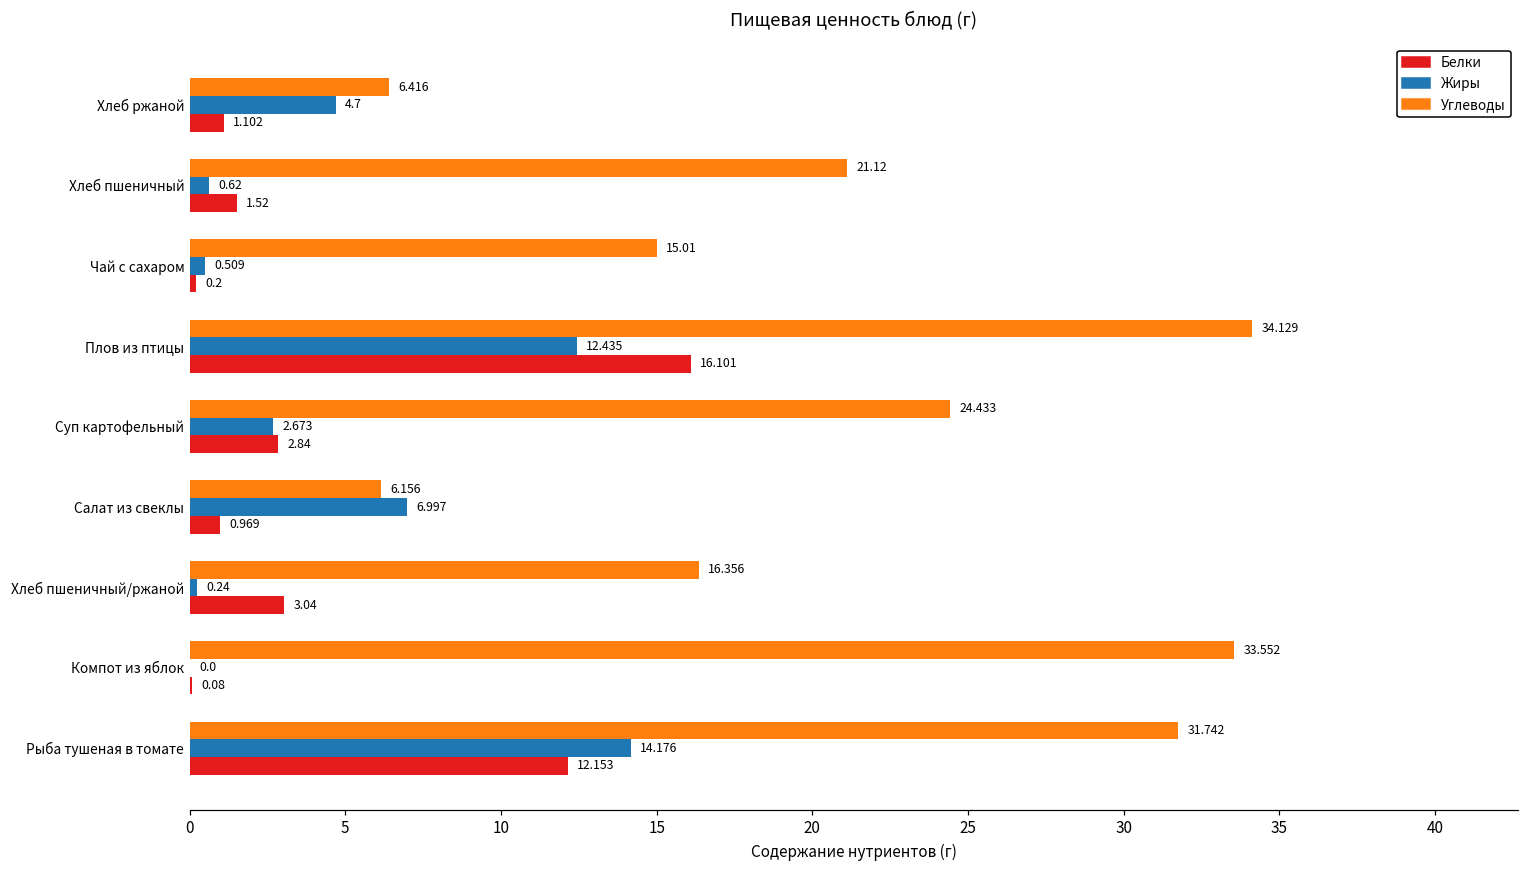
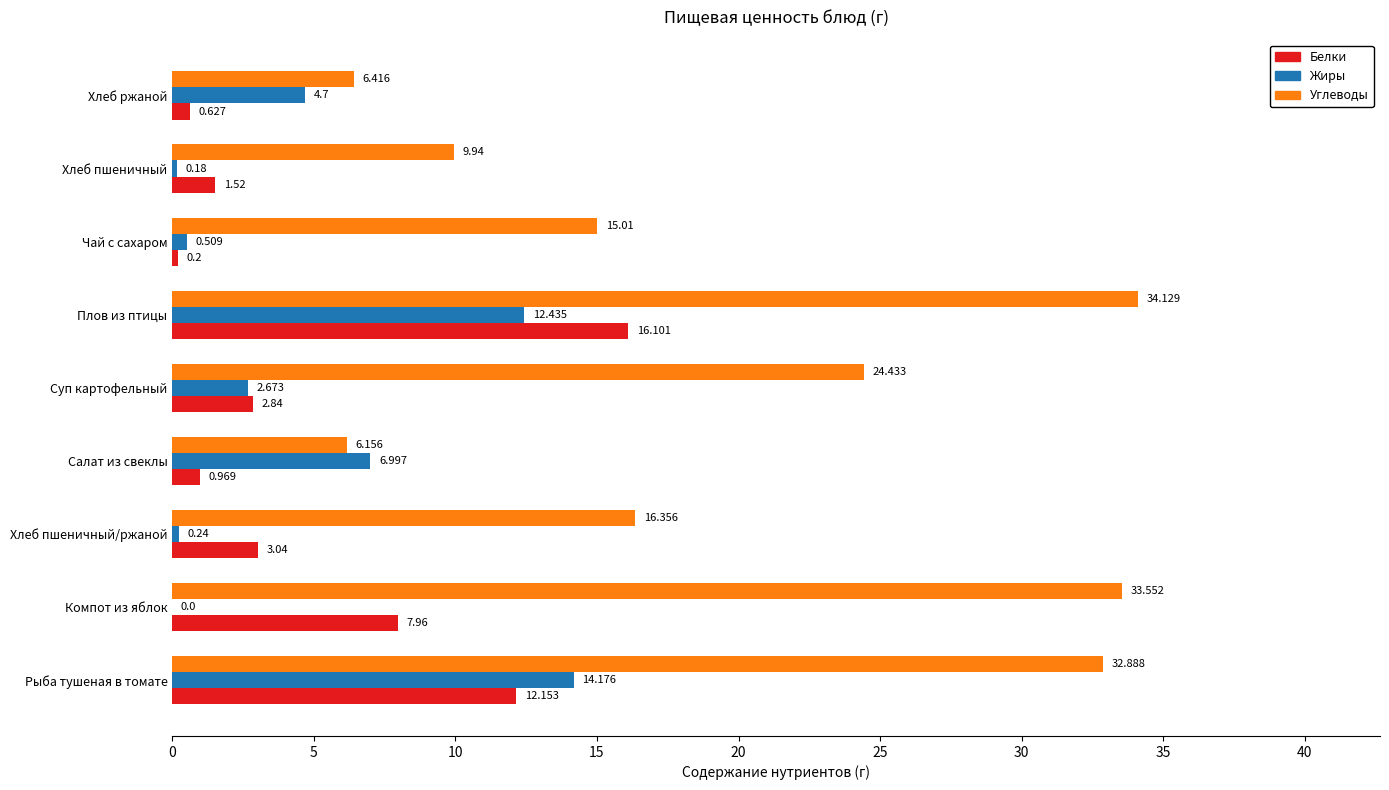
Белки, Хлеб ржаной: 1.102 -> 0.627
Углеводы, Хлеб пшеничный: 21.12 -> 9.94
Жиры, Хлеб пшеничный: 0.62 -> 0.18
Белки, Компот из яблок: 0.08 -> 7.96
Углеводы, Рыба тушеная в томате: 31.742 -> 32.888
